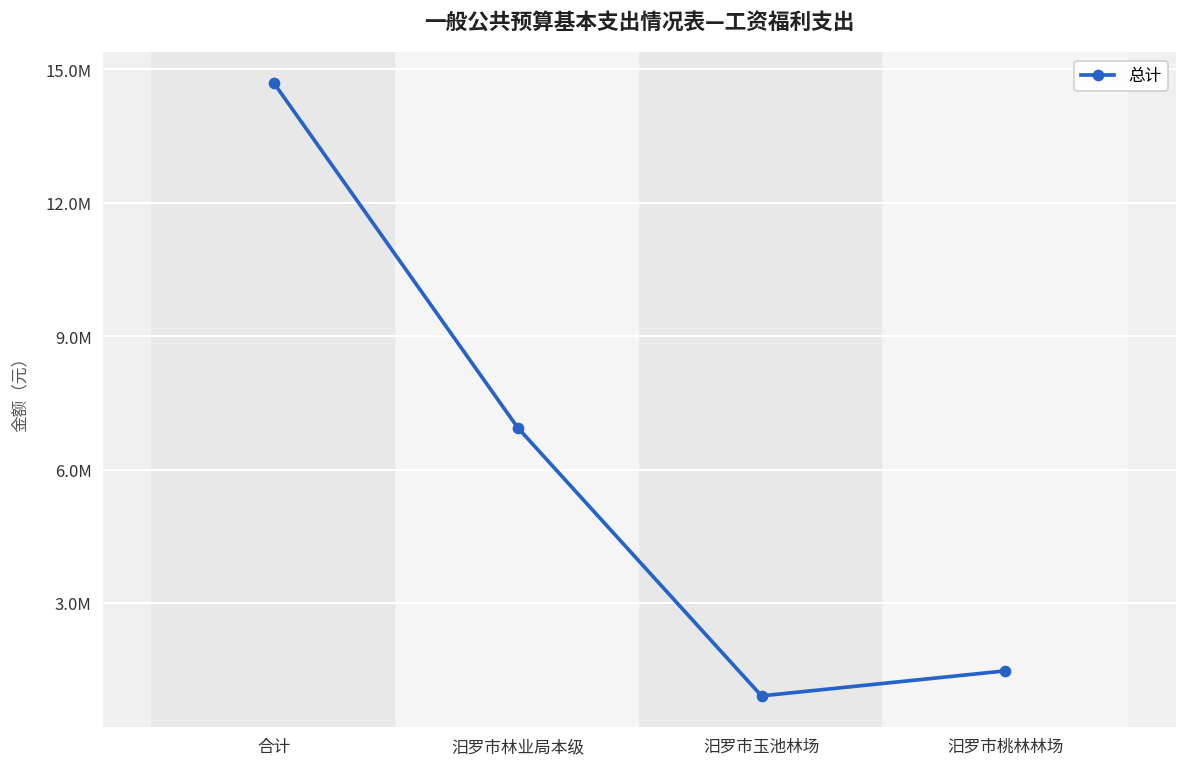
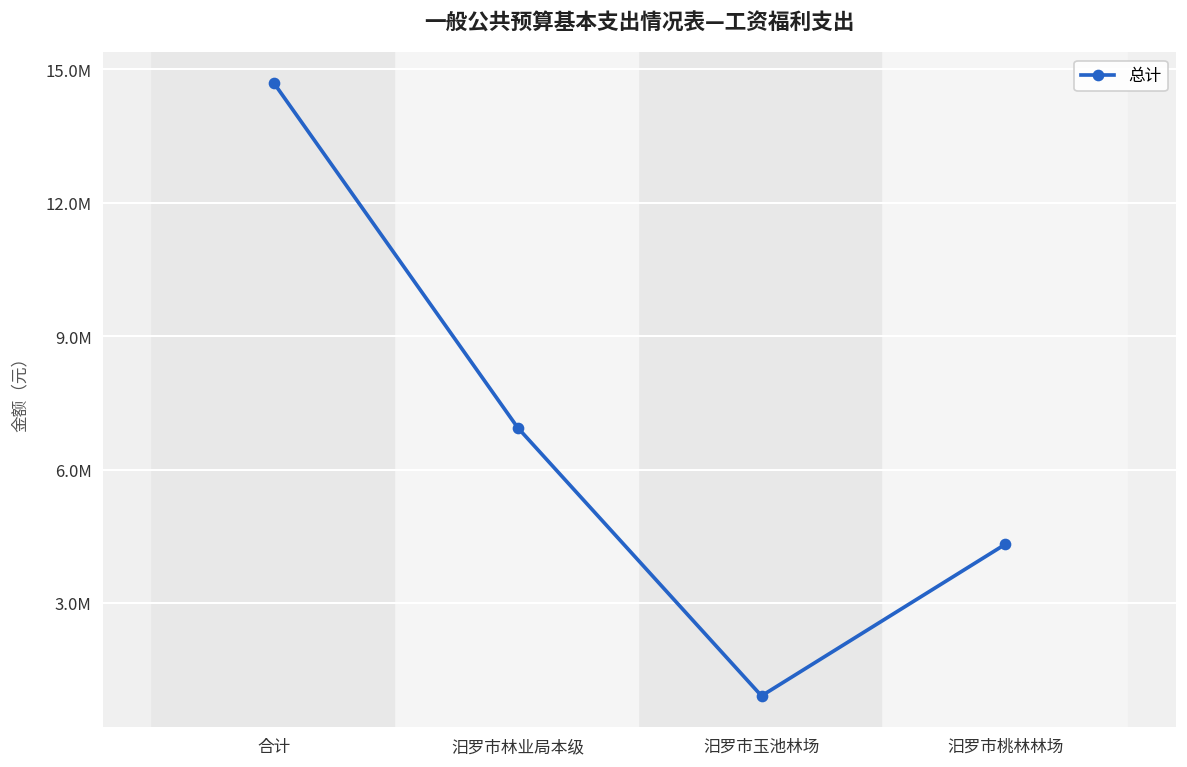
汨罗市桃林林场: 1500000 -> 4300000
